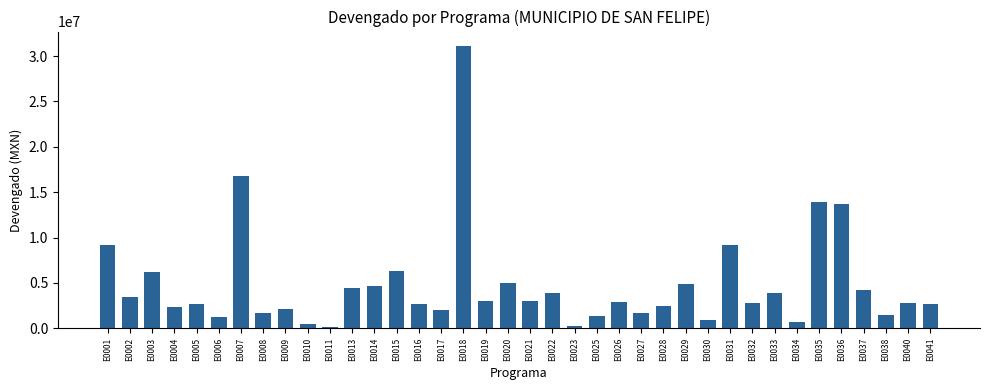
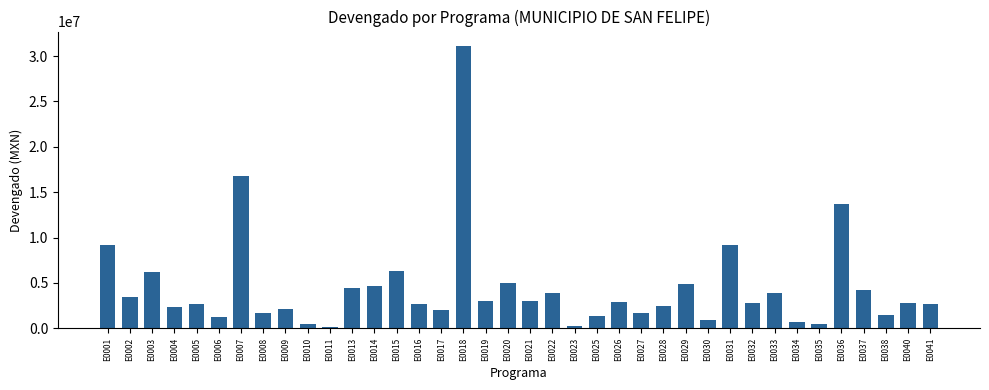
E0035: 14000000 -> 0
